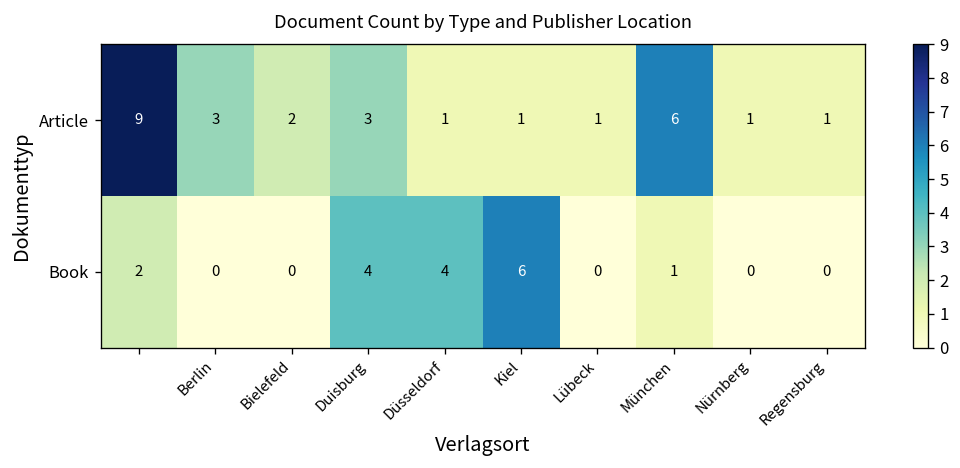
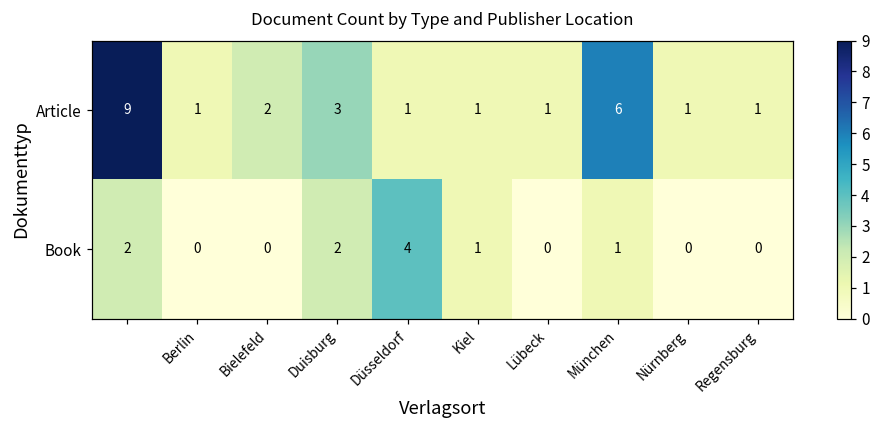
Article, Berlin: 3 -> 1
Book, Duisburg: 4 -> 2
Book, Kiel: 6 -> 1
